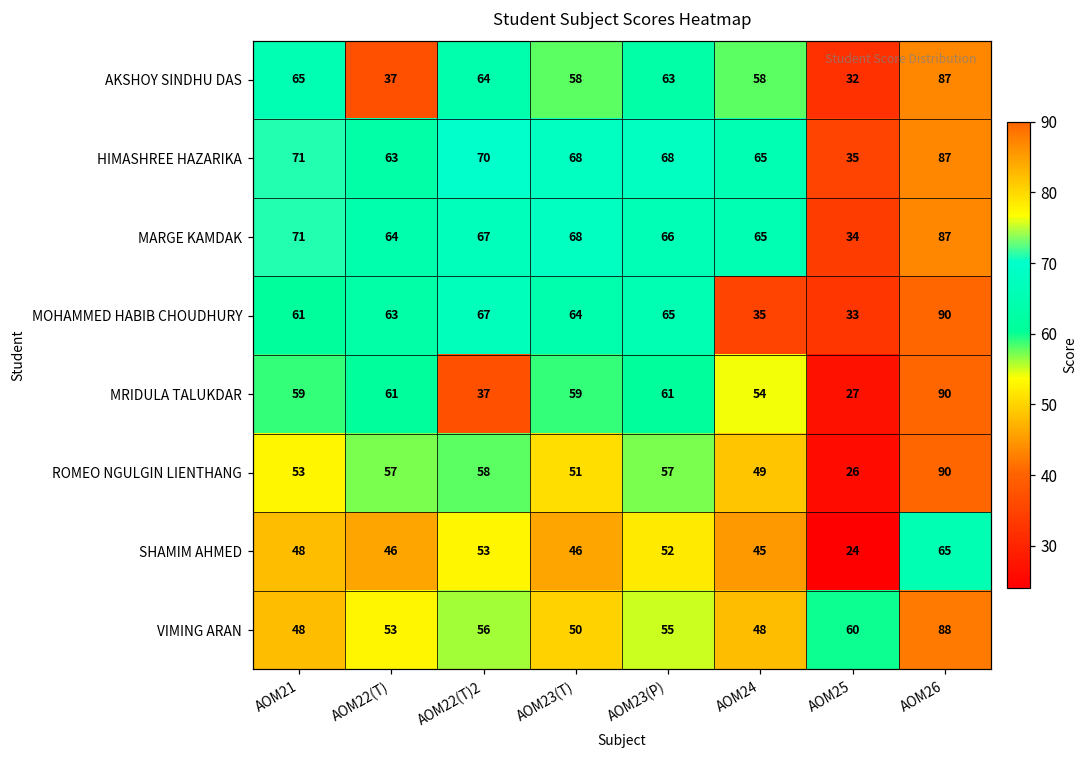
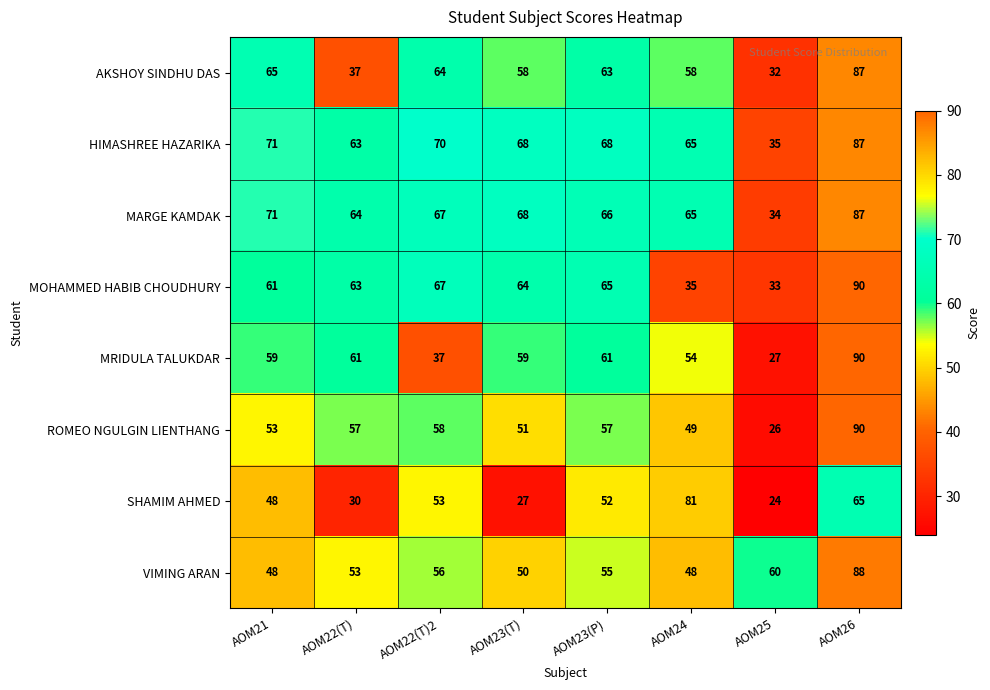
SHAMIM AHMED, AOM22(T): 46 -> 30
SHAMIM AHMED, AOM23(T): 46 -> 27
SHAMIM AHMED, AOM24: 45 -> 81
